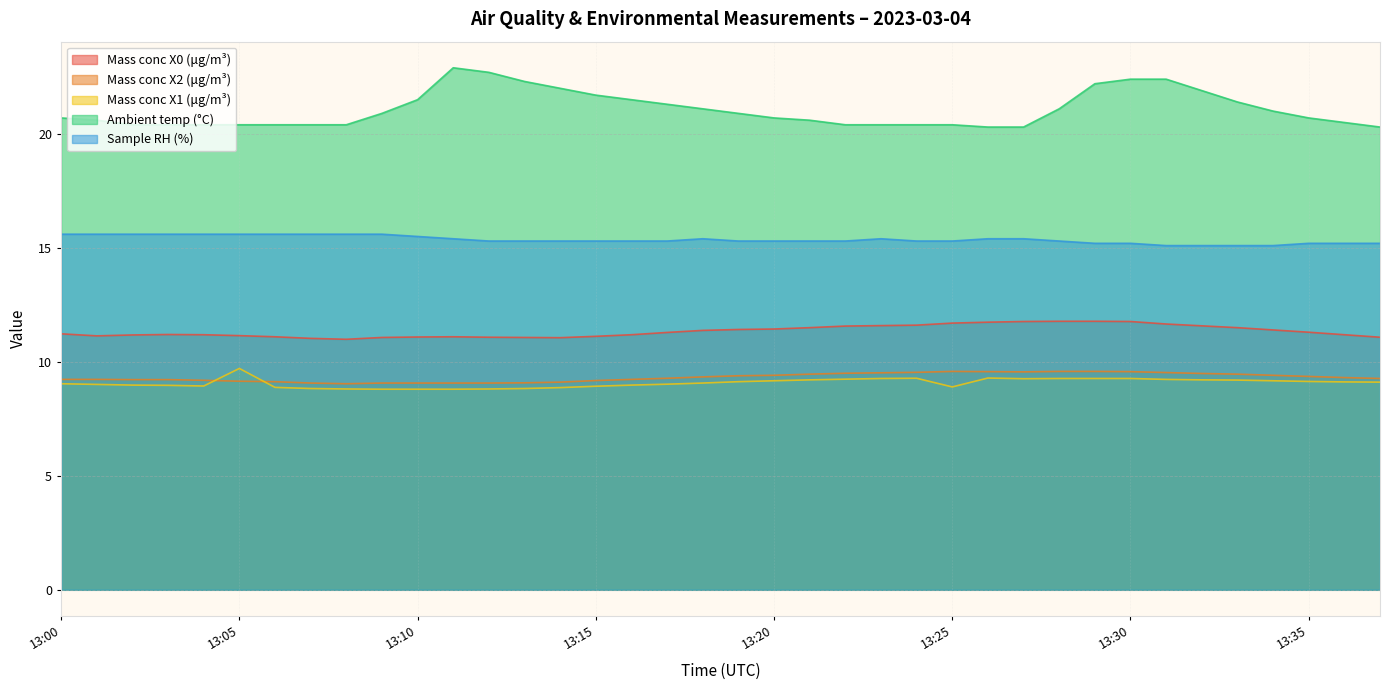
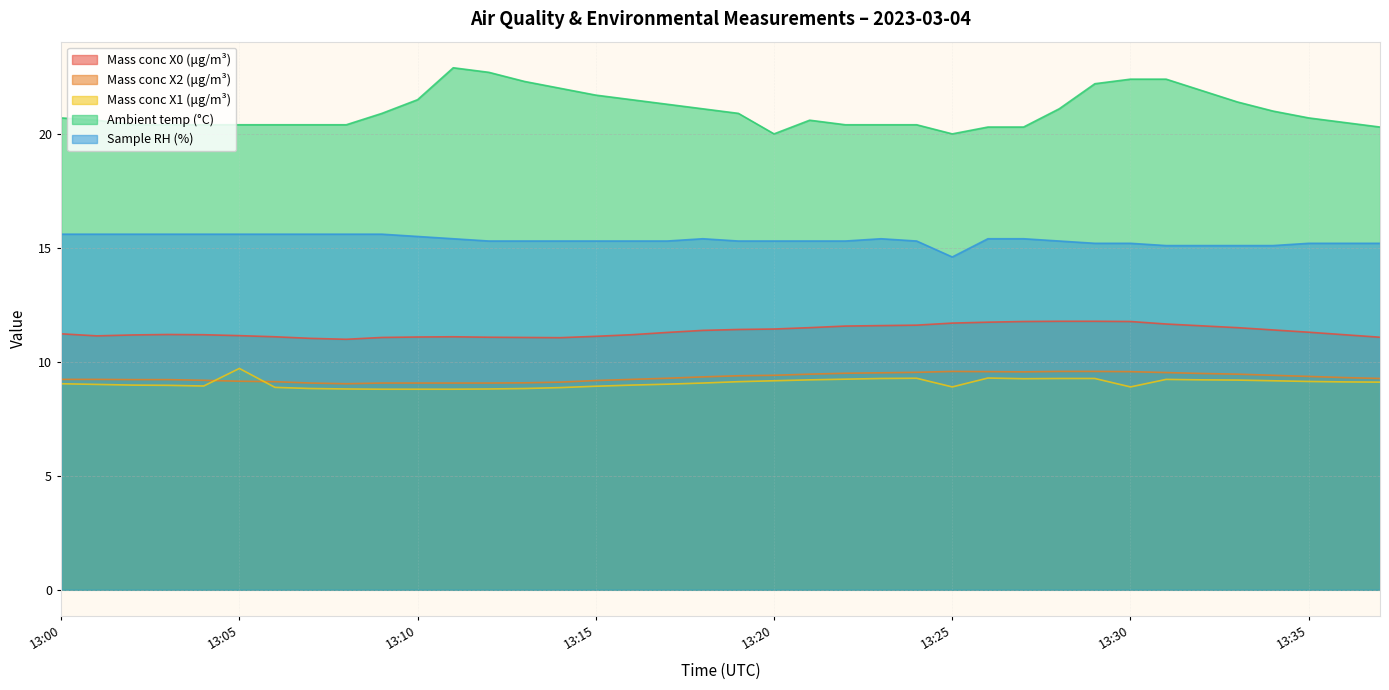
Ambient temp (°C), 13:20: 20.7 -> 20.0
Ambient temp (°C), 13:25: 20.4 -> 20.0
Sample RH (%), 13:25: 15.3 -> 14.6
Mass conc X1 (μg/m³), 13:30: 9.3 -> 8.9
